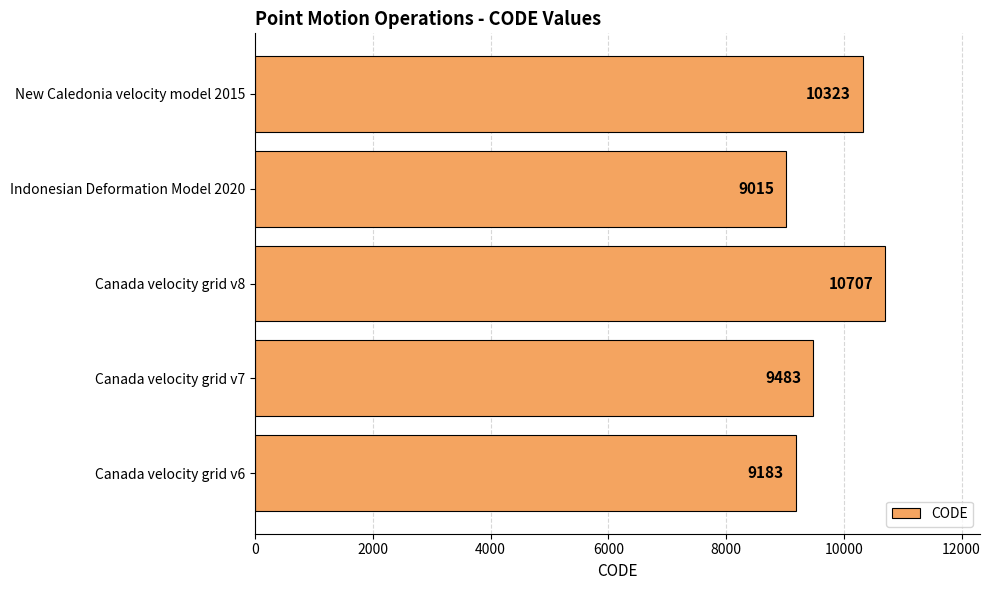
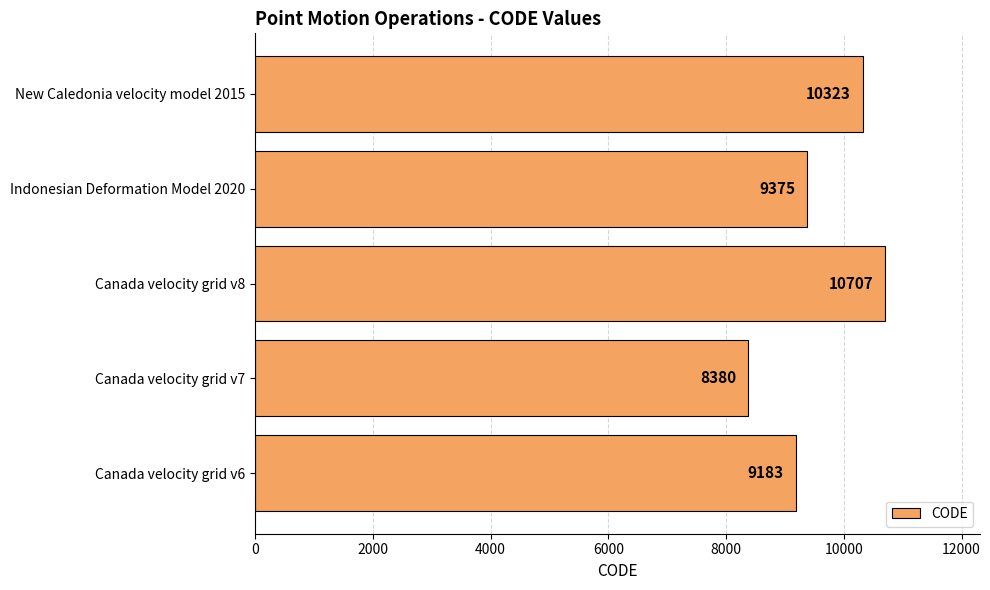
Indonesian Deformation Model 2020: 9015 -> 9375
Canada velocity grid v7: 9483 -> 8380
